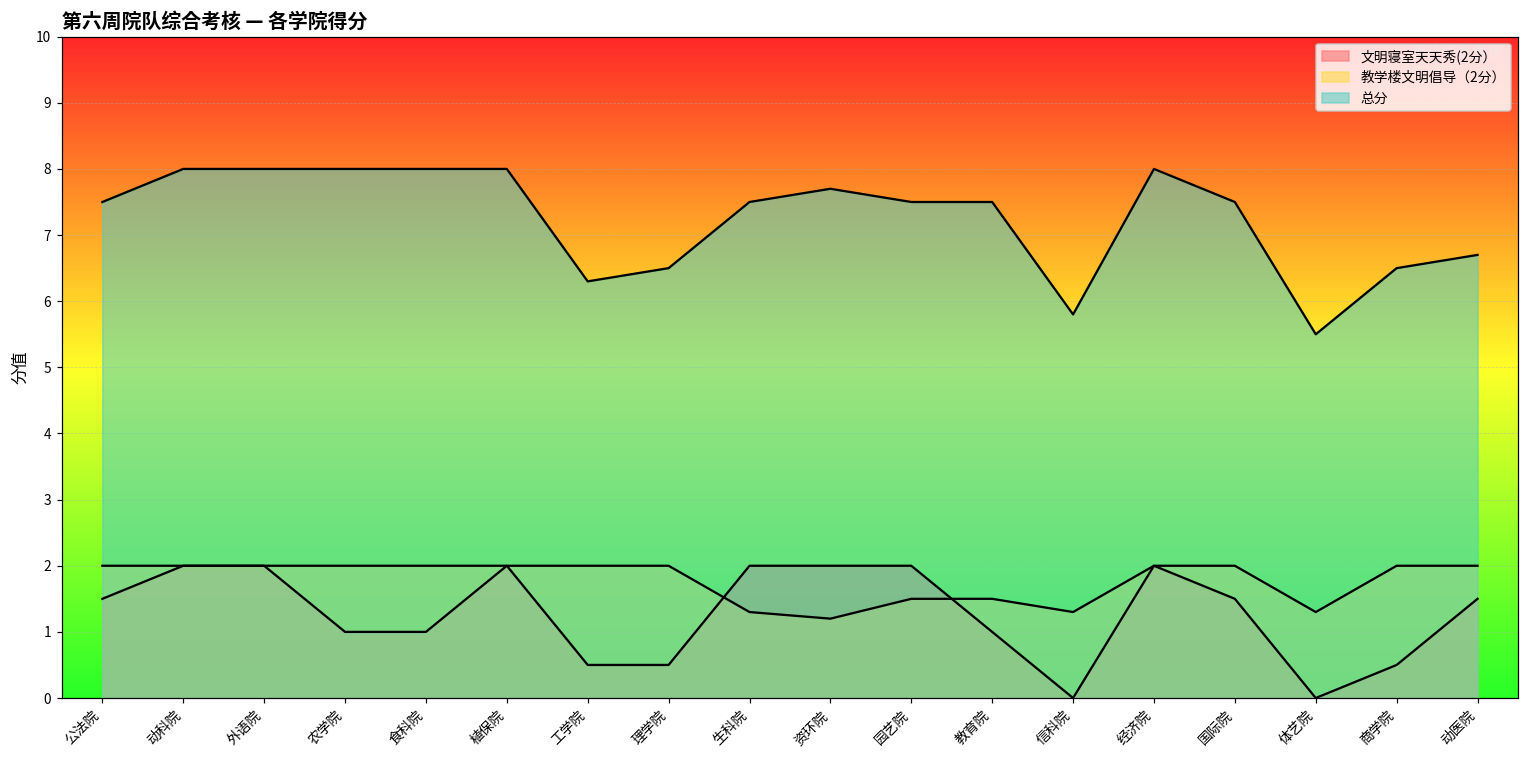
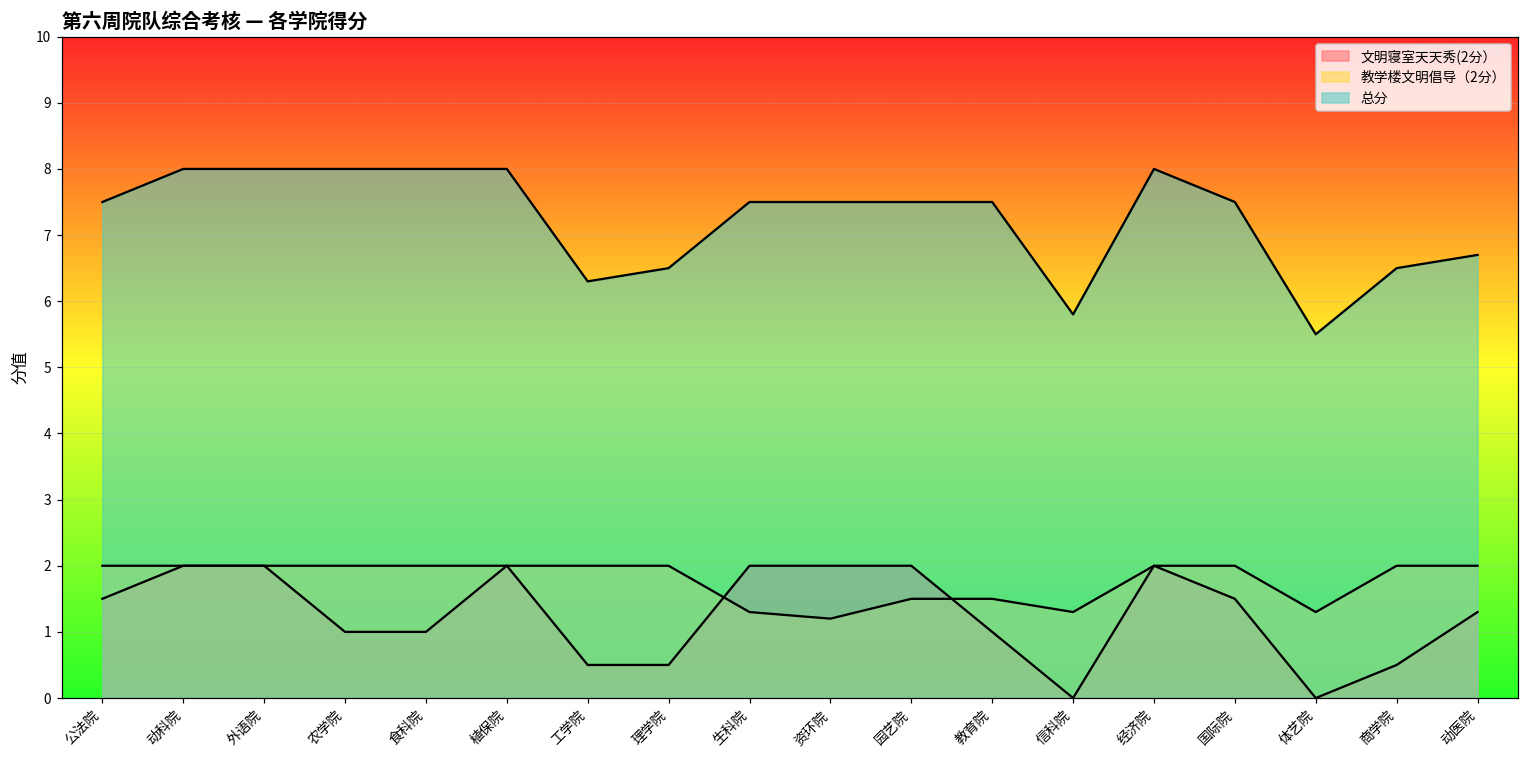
总分, 资环院: 7.7 -> 7.5
文明寝室天天秀(2分）, 动医院: 1.5 -> 1.3
